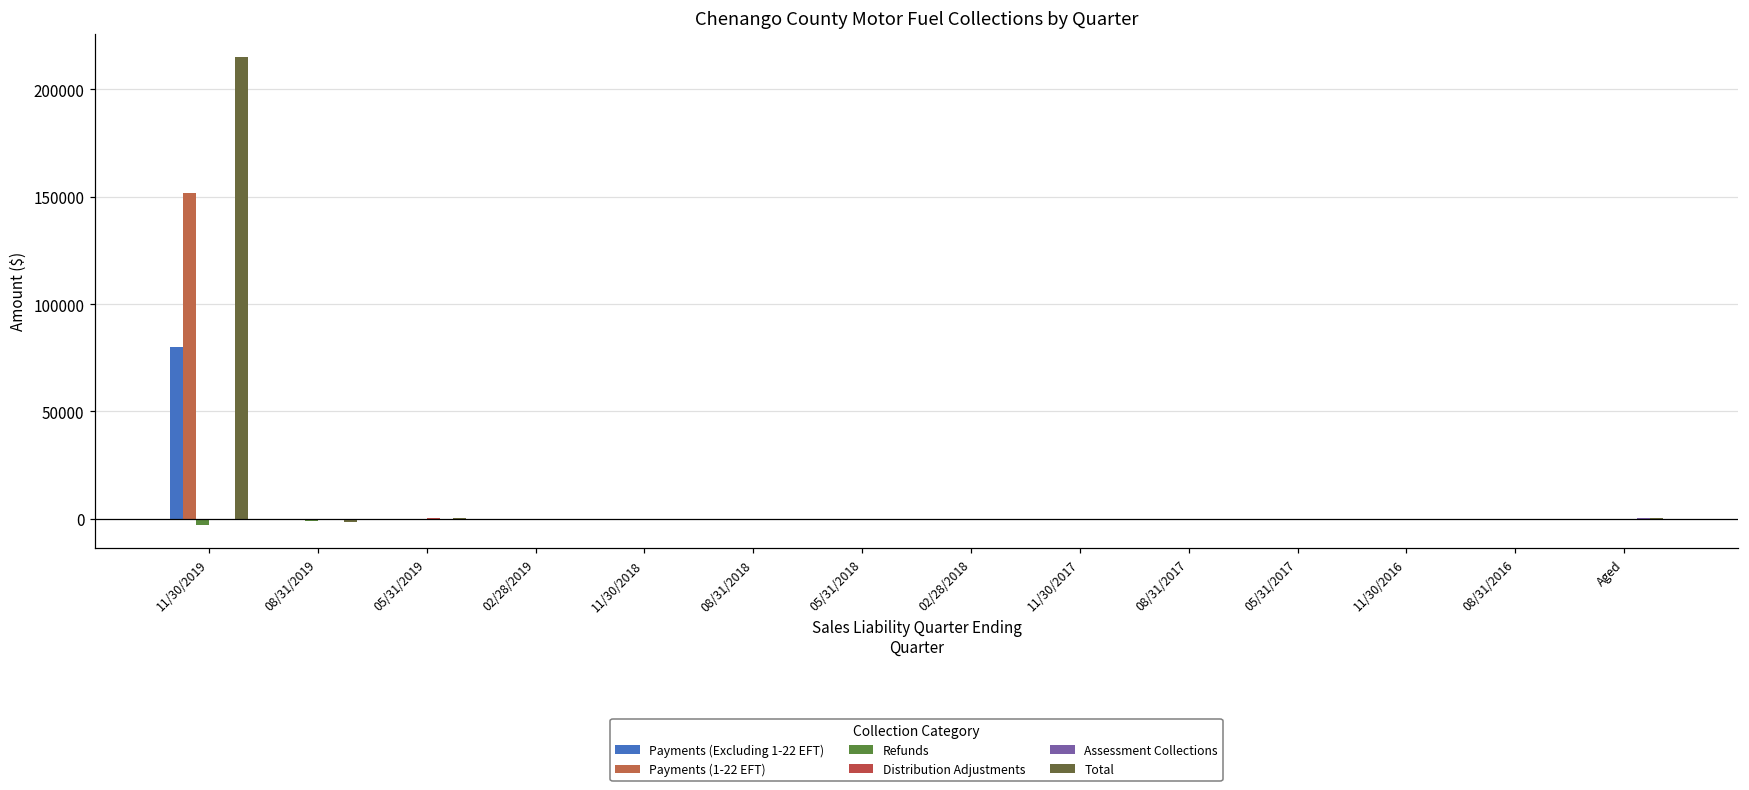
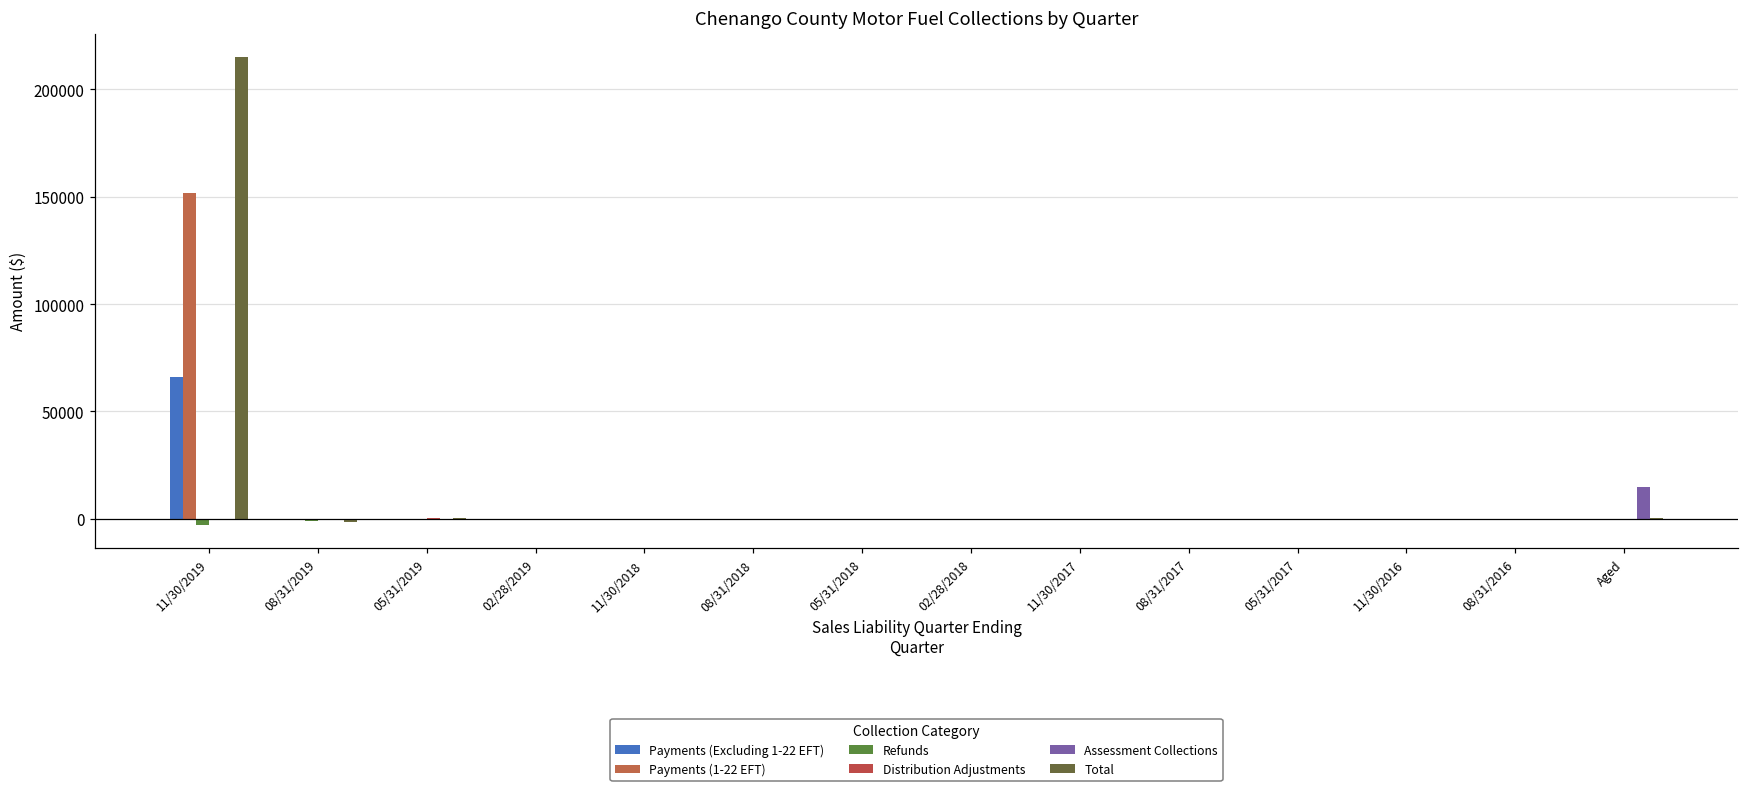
Payments (Excluding 1-22 EFT), 11/30/2019: 80000 -> 66000
Assessment Collections, Aged: 1000 -> 15000
